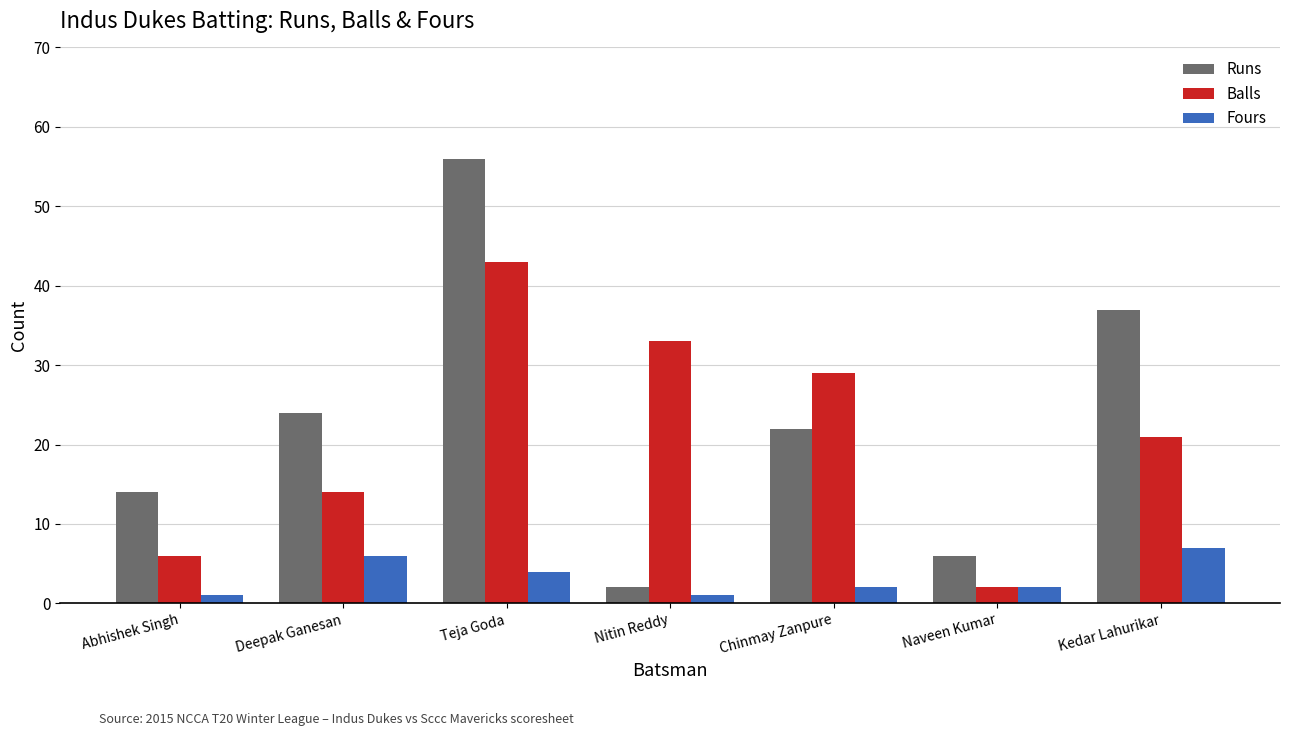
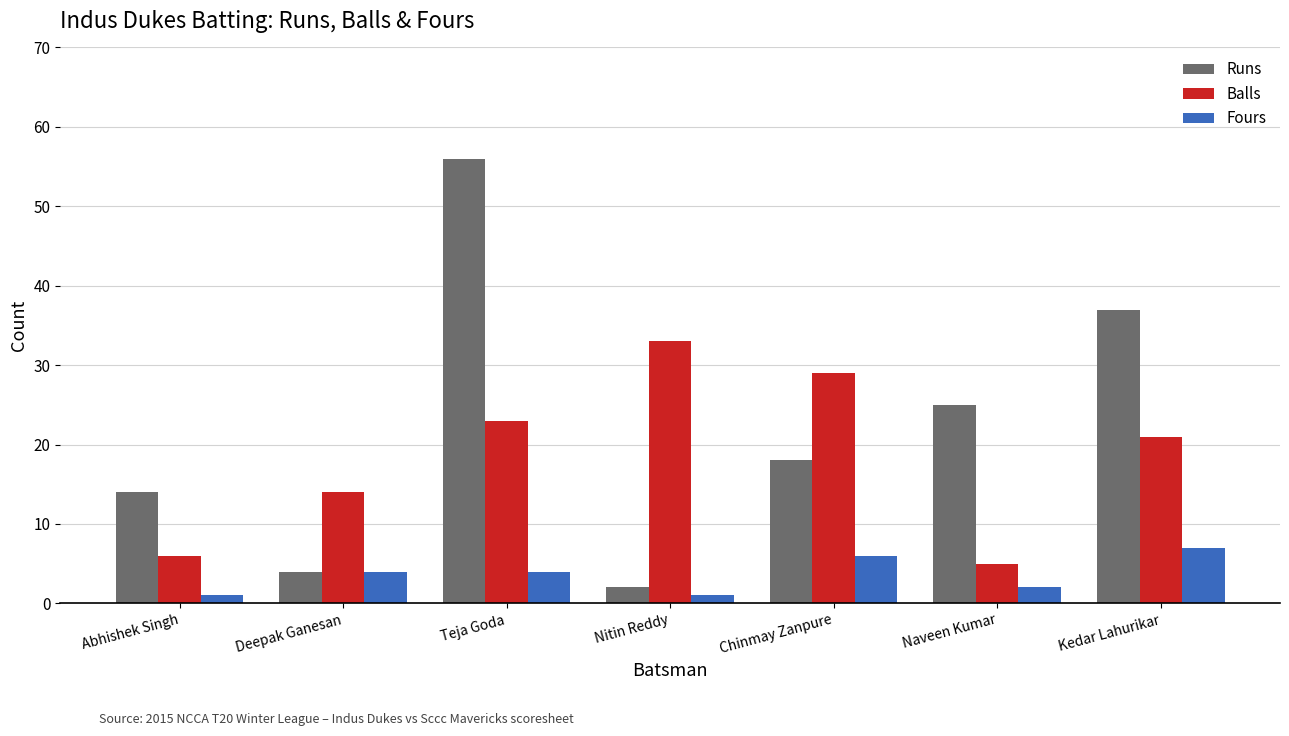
Runs, Deepak Ganesan: 24 -> 4
Fours, Deepak Ganesan: 6 -> 4
Balls, Teja Goda: 43 -> 23
Runs, Chinmay Zanpure: 22 -> 18
Fours, Chinmay Zanpure: 2 -> 6
Runs, Naveen Kumar: 6 -> 25
Balls, Naveen Kumar: 2 -> 5
